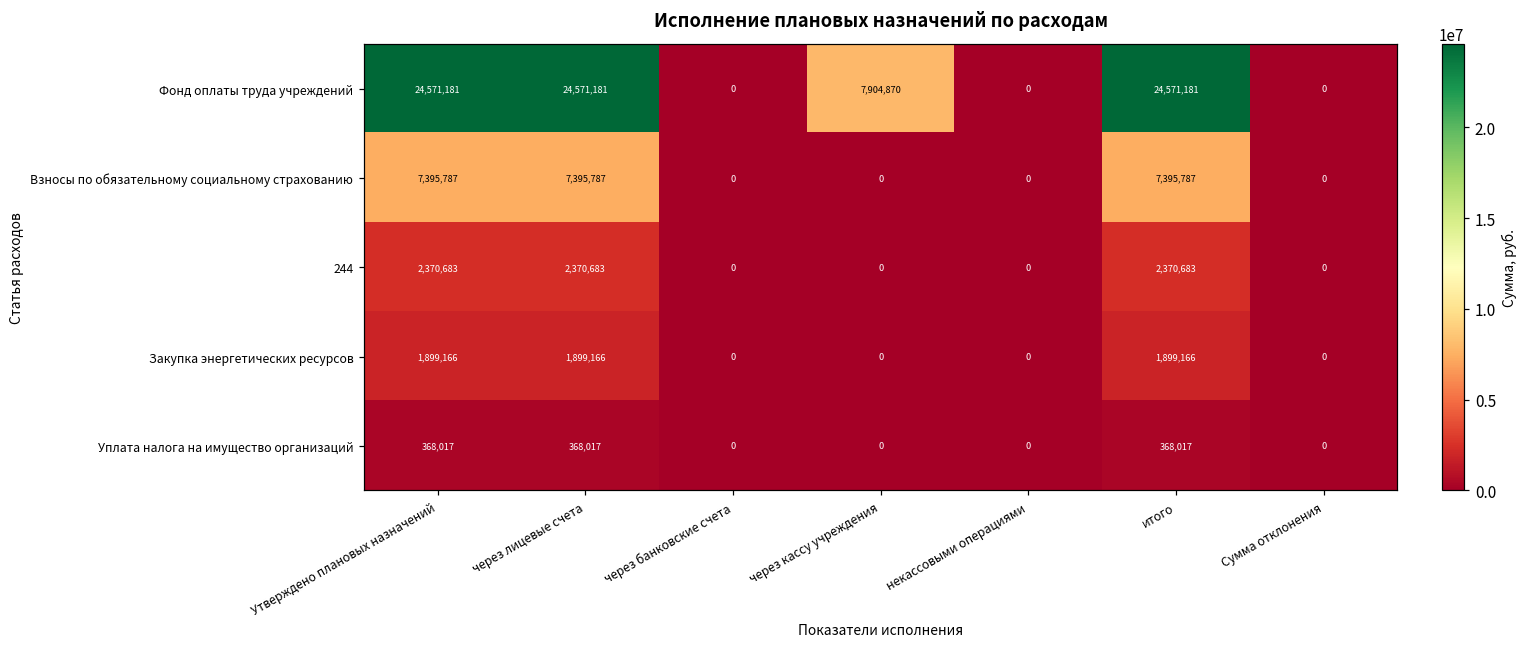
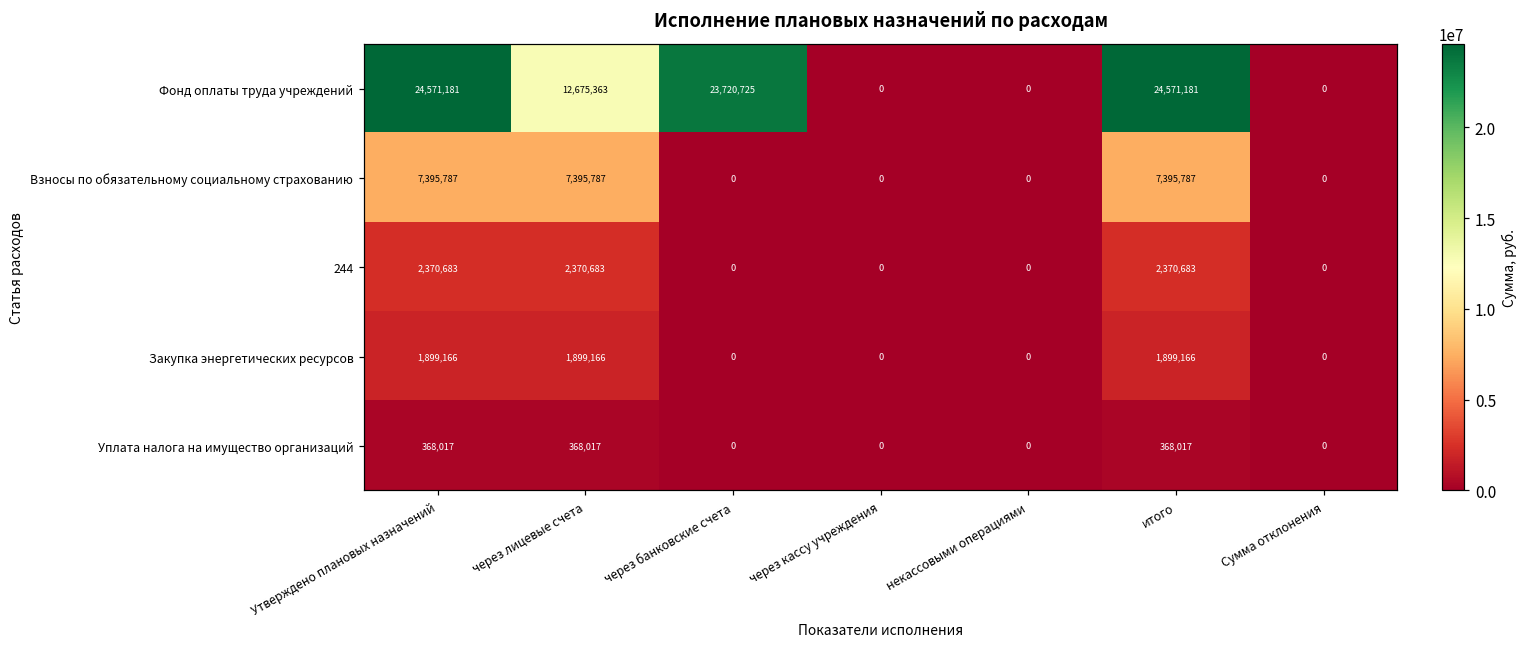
Фонд оплаты труда учреждений, через лицевые счета: 24,571,181 -> 12,675,363
Фонд оплаты труда учреждений, через банковские счета: 0 -> 23,720,725
Фонд оплаты труда учреждений, через кассу учреждения: 7,904,870 -> 0
